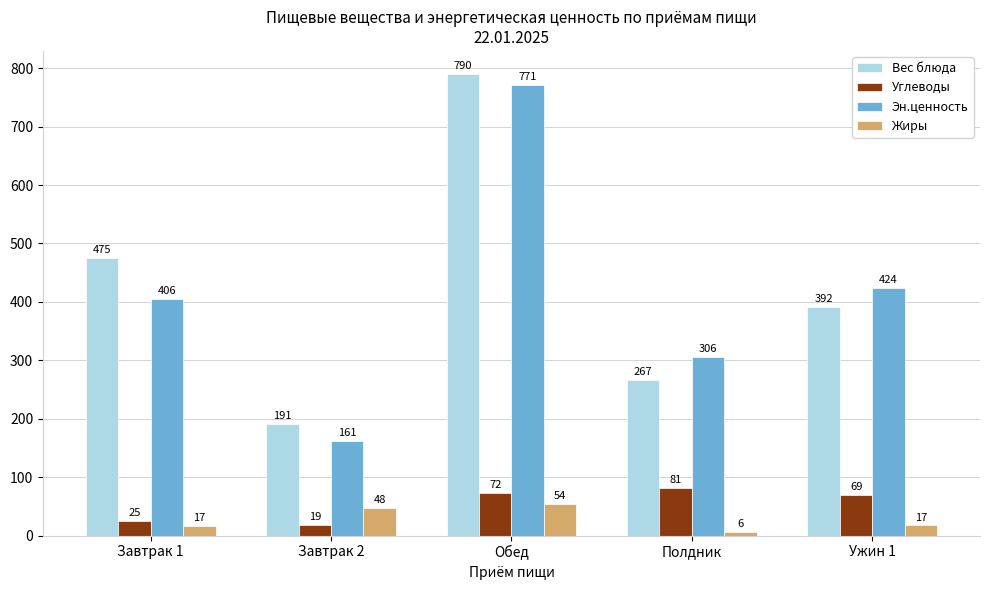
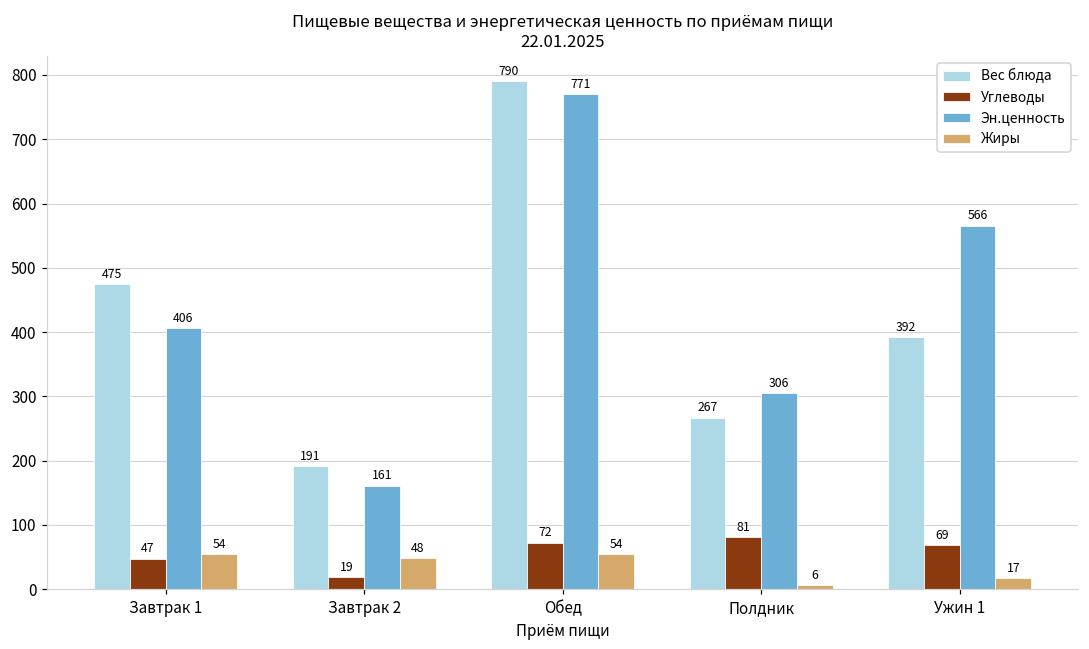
Углеводы, Завтрак 1: 25 -> 47
Жиры, Завтрак 1: 17 -> 54
Эн.ценность, Ужин 1: 424 -> 566
